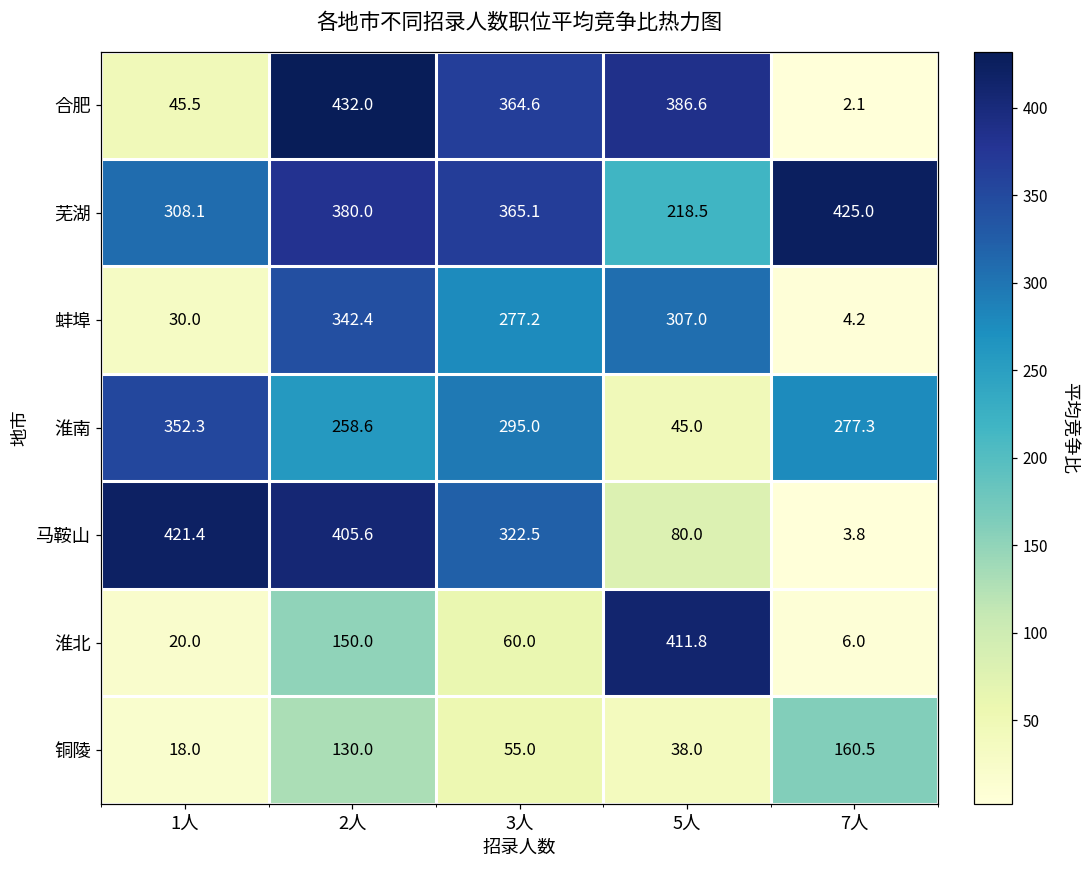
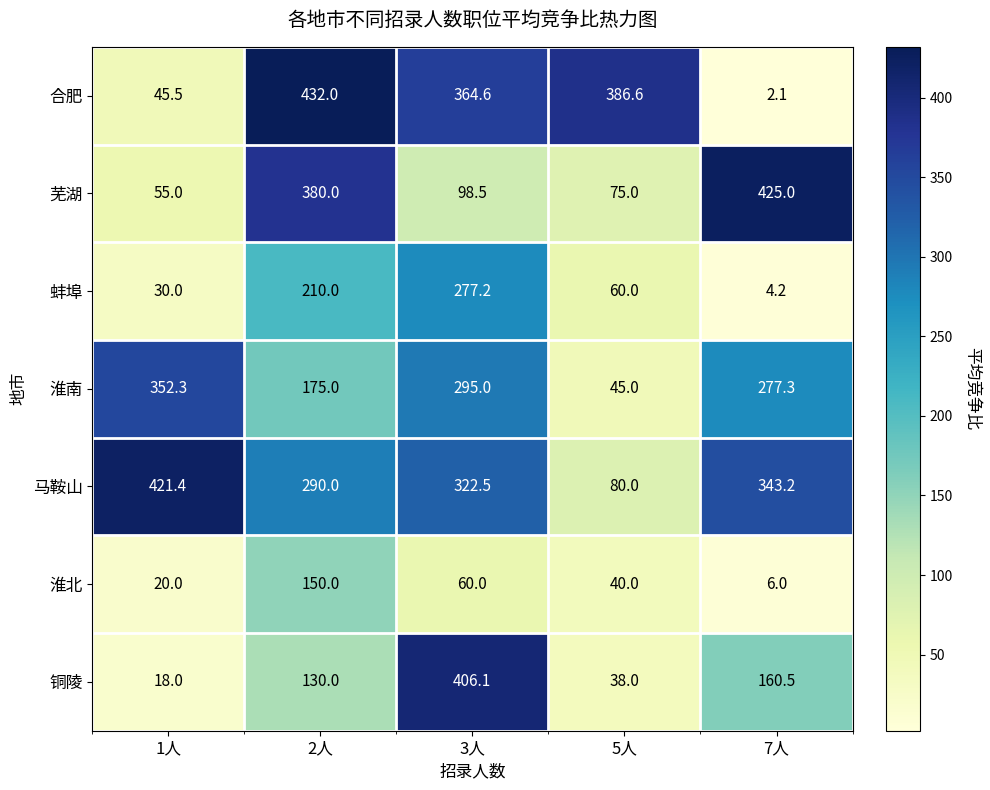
芜湖, 1人: 308.1 -> 55.0
芜湖, 3人: 365.1 -> 98.5
芜湖, 5人: 218.5 -> 75.0
蚌埠, 2人: 342.4 -> 210.0
蚌埠, 5人: 307.0 -> 60.0
淮南, 2人: 258.6 -> 175.0
马鞍山, 2人: 405.6 -> 290.0
马鞍山, 7人: 3.8 -> 343.2
淮北, 5人: 411.8 -> 40.0
铜陵, 3人: 55.0 -> 406.1
